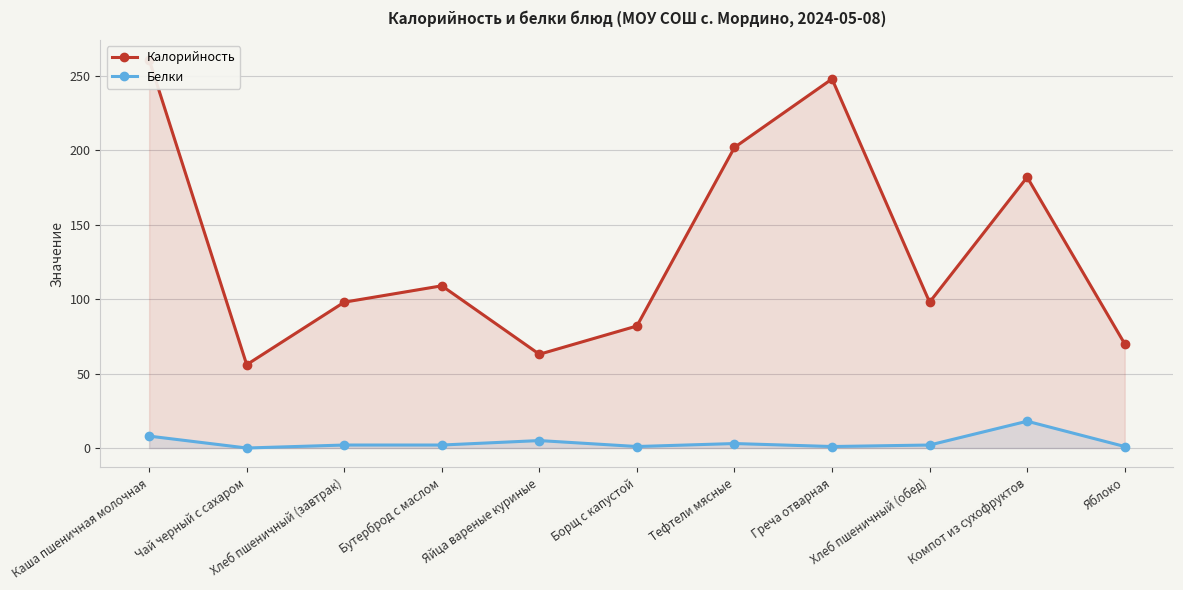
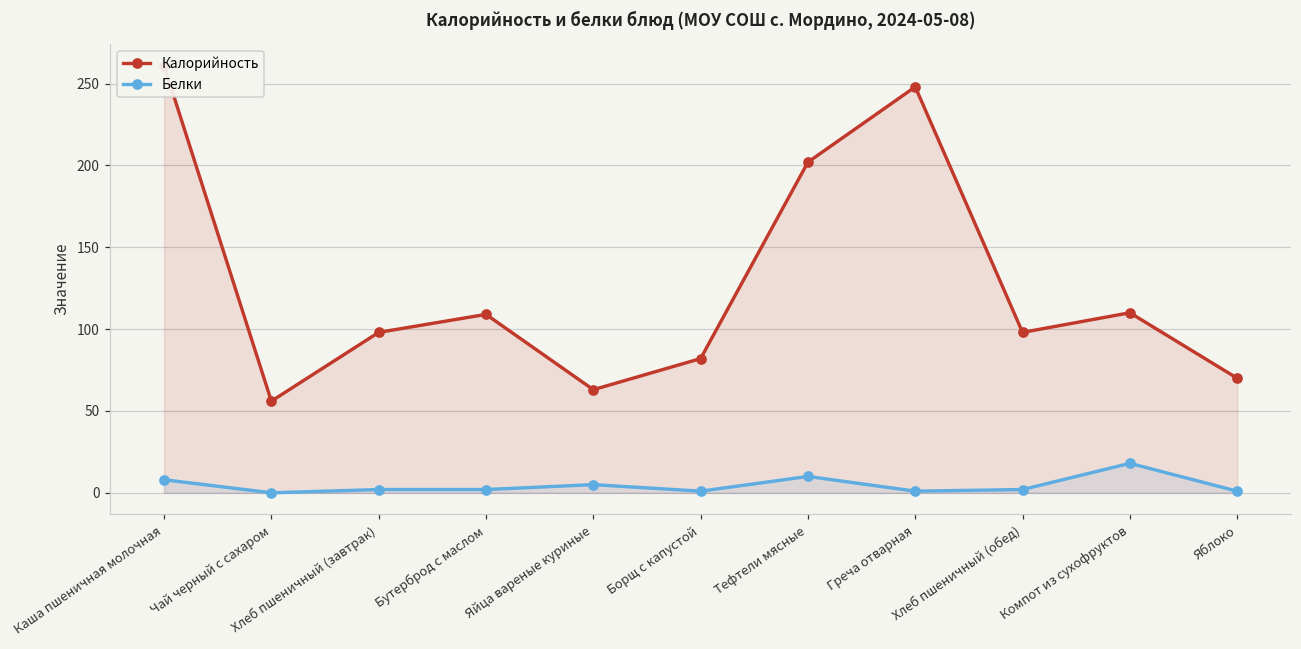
Белки, Тефтели мясные: 3 -> 10
Калорийность, Компот из сухофруктов: 182 -> 110
